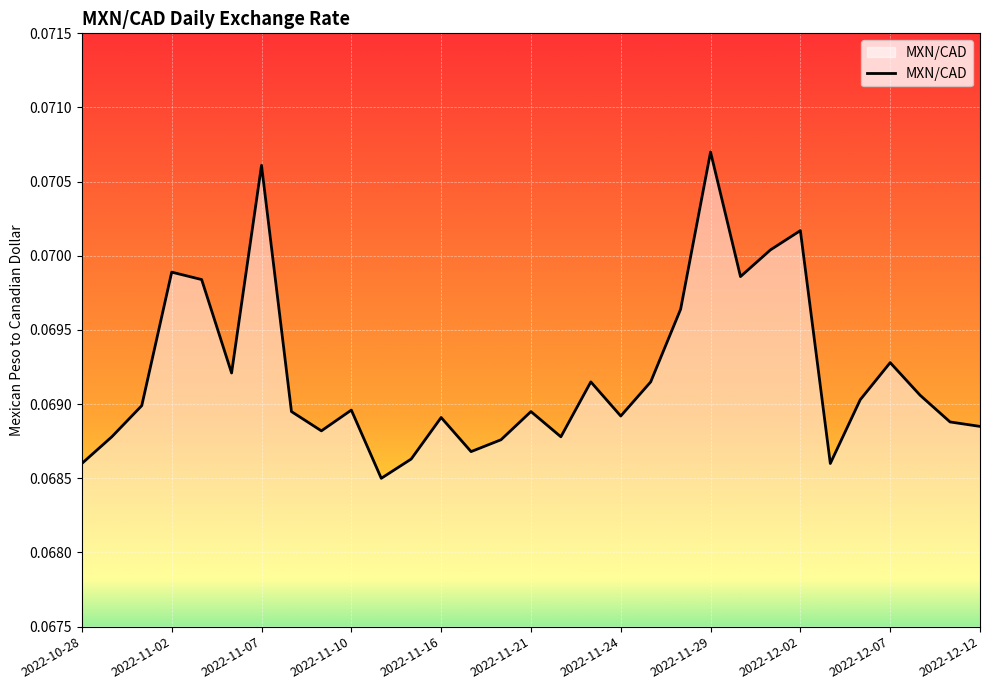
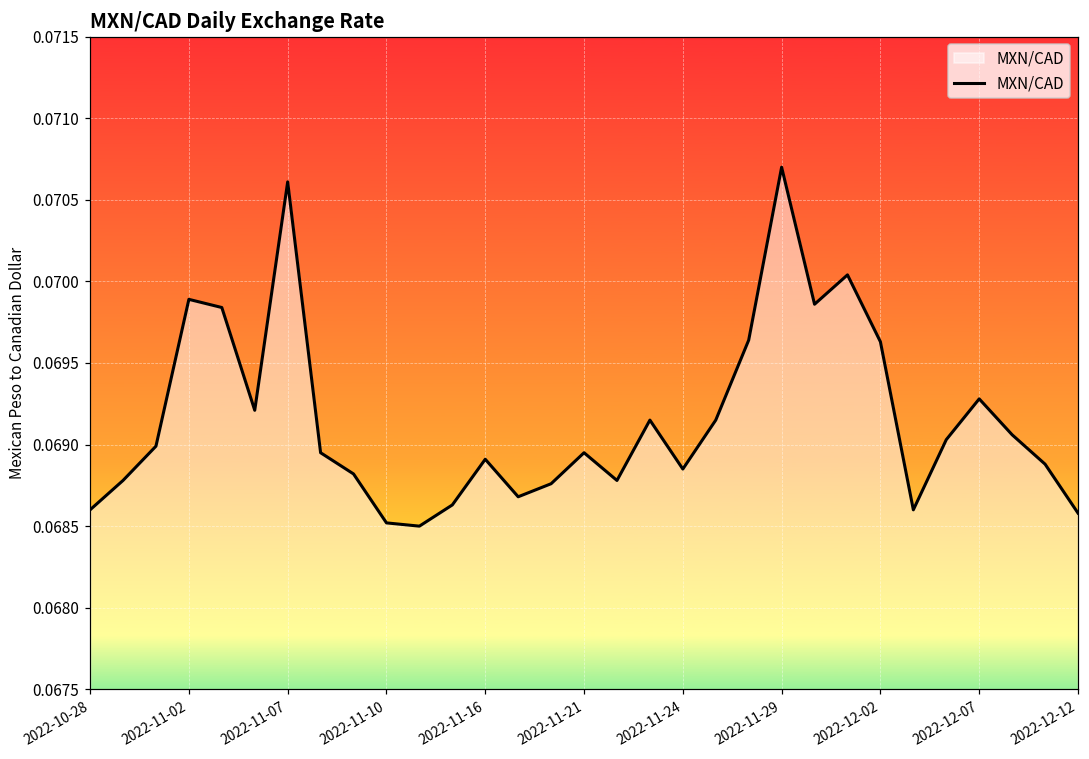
2022-11-10: 0.06896 -> 0.06852
2022-11-24: 0.06892 -> 0.06885
2022-12-02: 0.07017 -> 0.06963
2022-12-12: 0.06885 -> 0.06858
